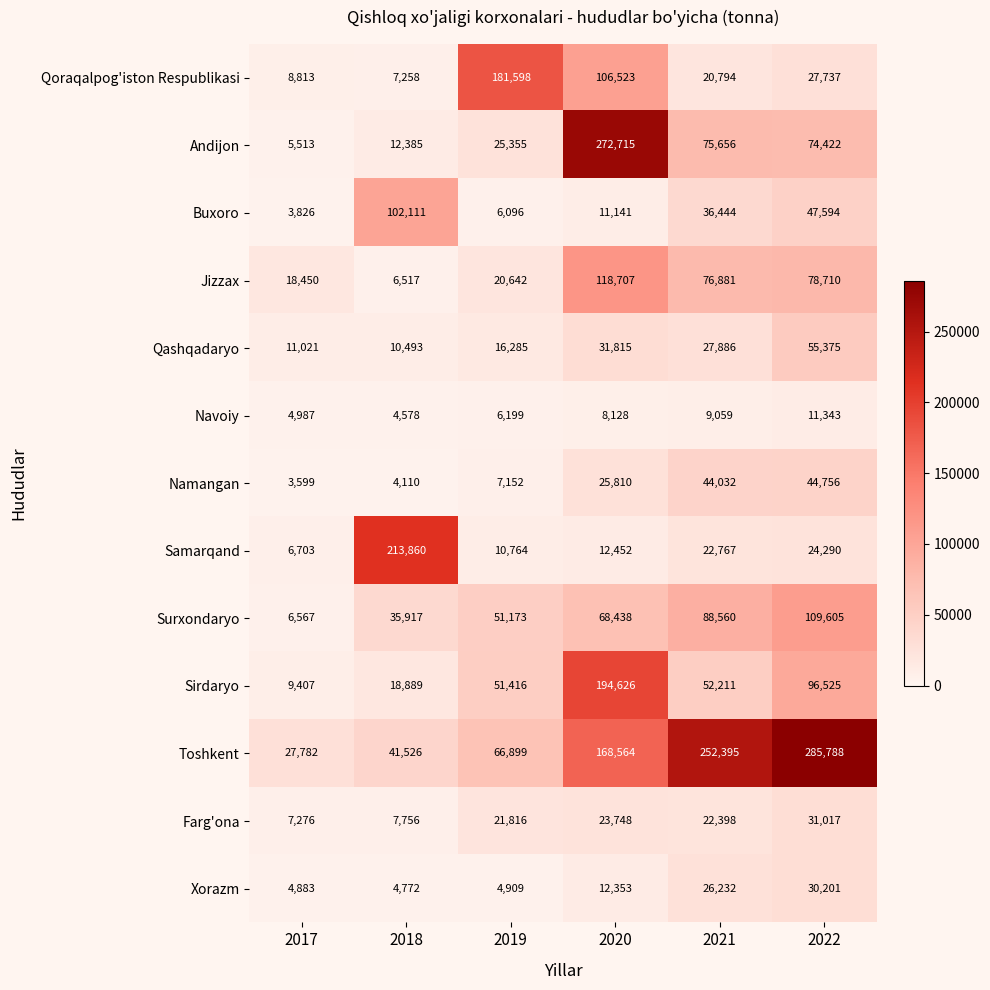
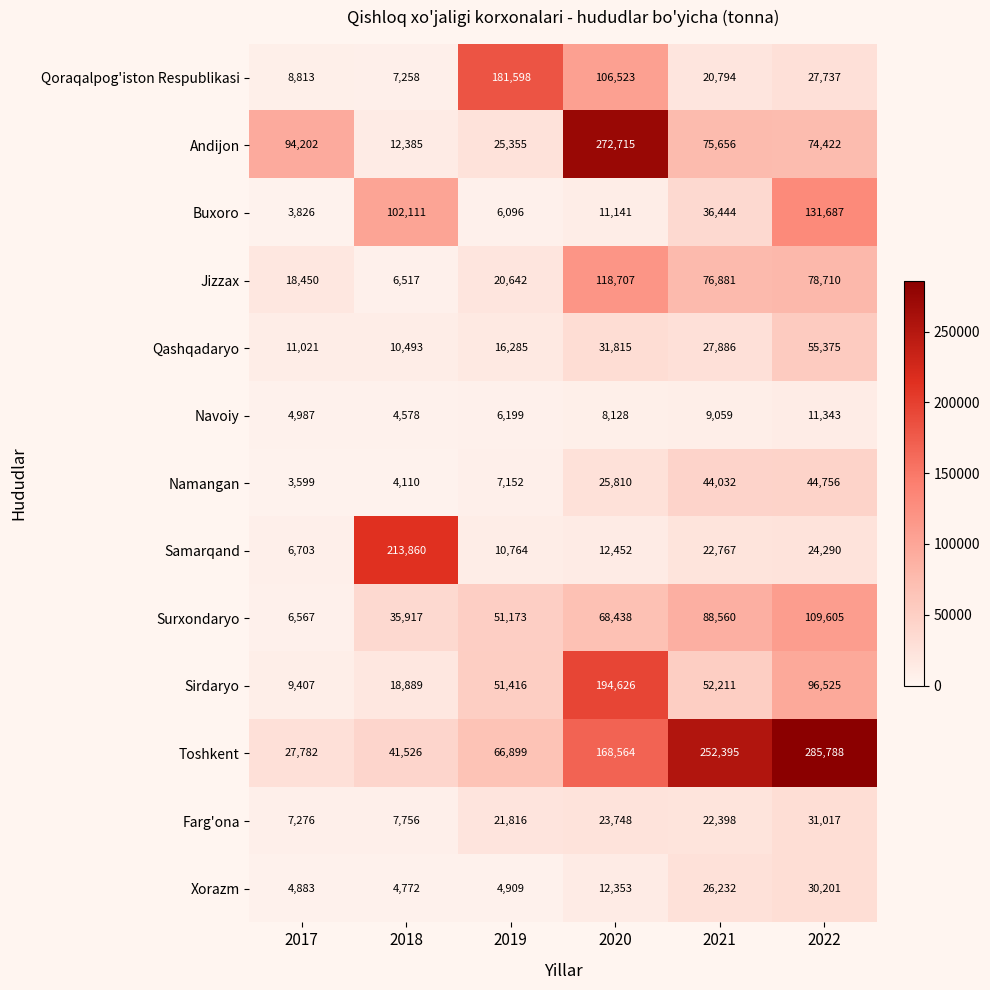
Andijon, 2017: 5,513 -> 94,202
Buxoro, 2022: 47,594 -> 131,687
